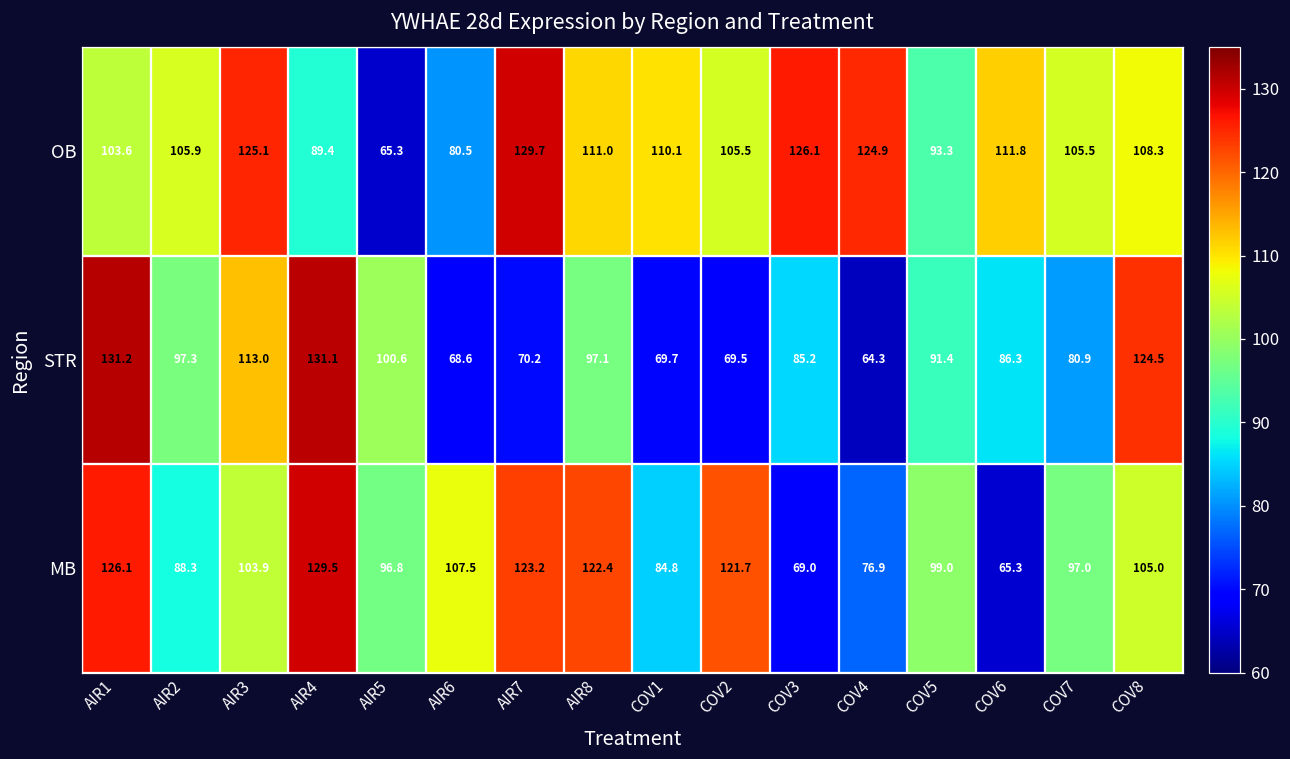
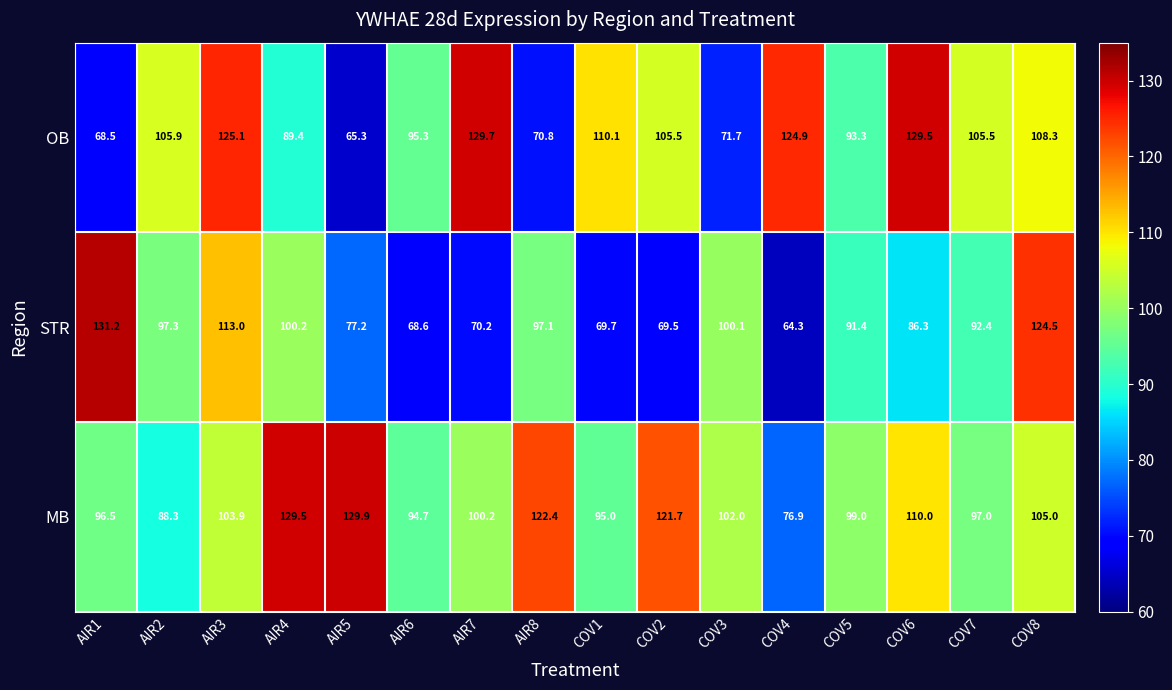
OB, AIR1: 103.6 -> 68.5
OB, AIR6: 80.5 -> 95.3
OB, AIR8: 111.0 -> 70.8
OB, COV3: 126.1 -> 71.7
OB, COV6: 111.8 -> 129.5
STR, AIR4: 131.1 -> 100.2
STR, AIR5: 100.6 -> 77.2
STR, COV3: 85.2 -> 100.1
STR, COV7: 80.9 -> 92.4
MB, AIR1: 126.1 -> 96.5
MB, AIR5: 96.8 -> 129.9
MB, AIR6: 107.5 -> 94.7
MB, AIR7: 123.2 -> 100.2
MB, COV1: 84.8 -> 95.0
MB, COV3: 69.0 -> 102.0
MB, COV6: 65.3 -> 110.0
